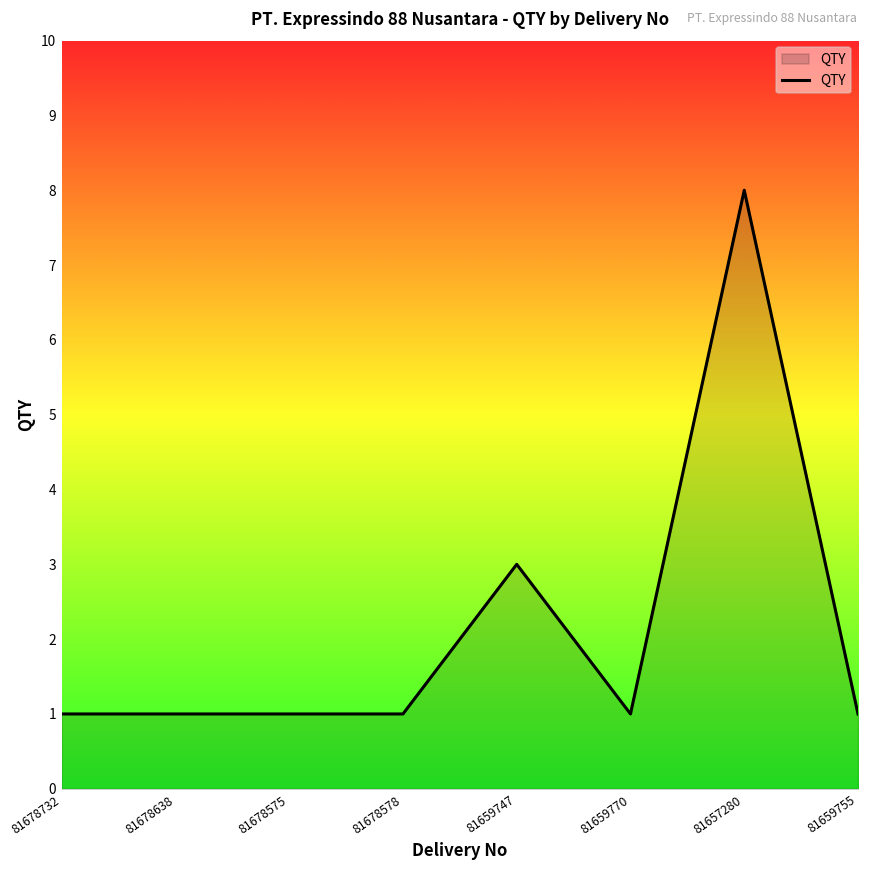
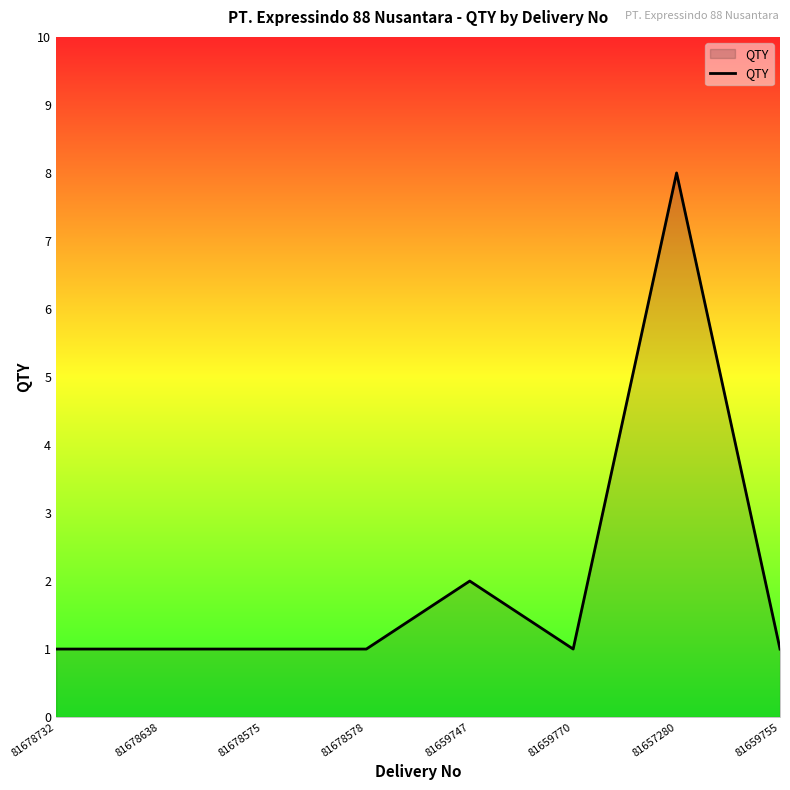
81659747: 3 -> 2
